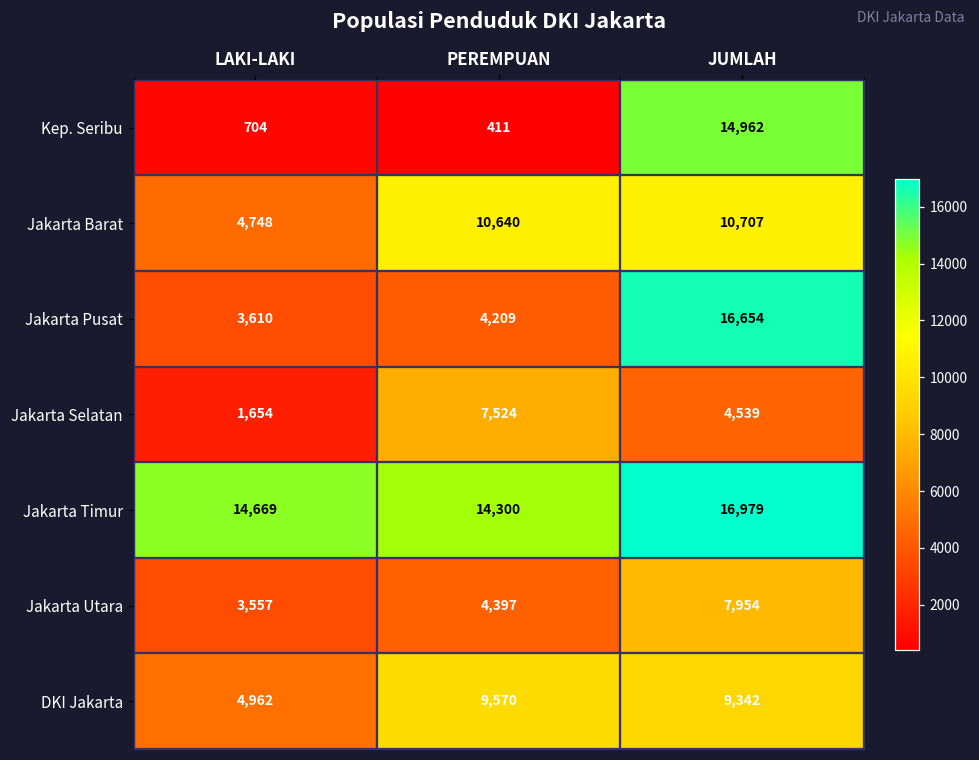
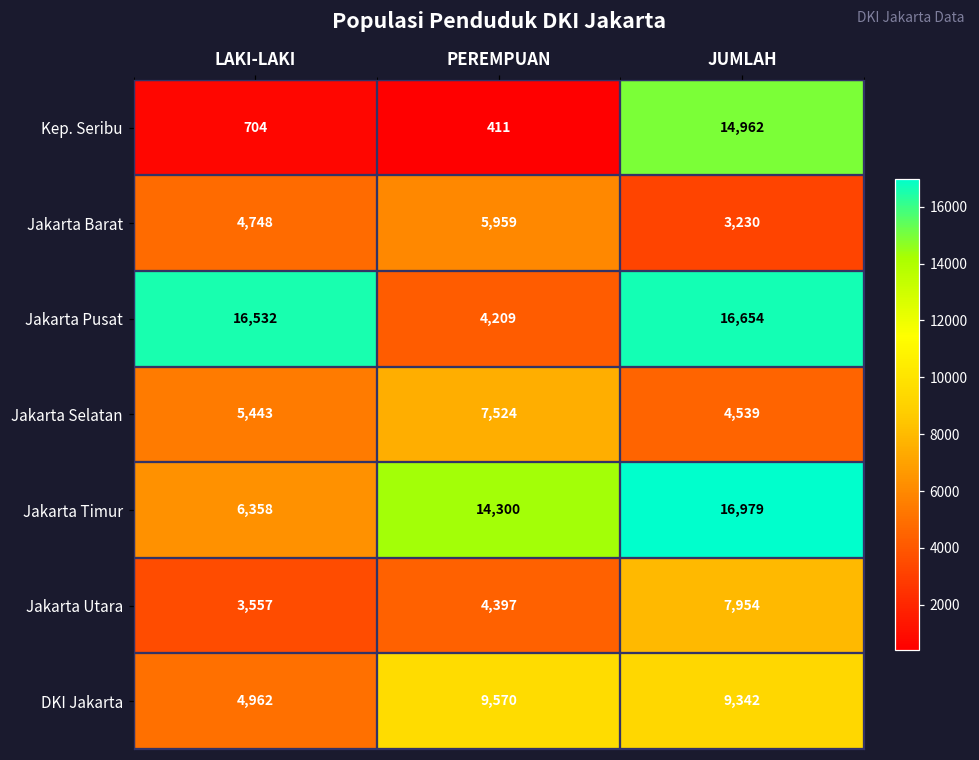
Jakarta Barat, PEREMPUAN: 10,640 -> 5,959
Jakarta Barat, JUMLAH: 10,707 -> 3,230
Jakarta Pusat, LAKI-LAKI: 3,610 -> 16,532
Jakarta Selatan, LAKI-LAKI: 1,654 -> 5,443
Jakarta Timur, LAKI-LAKI: 14,669 -> 6,358
